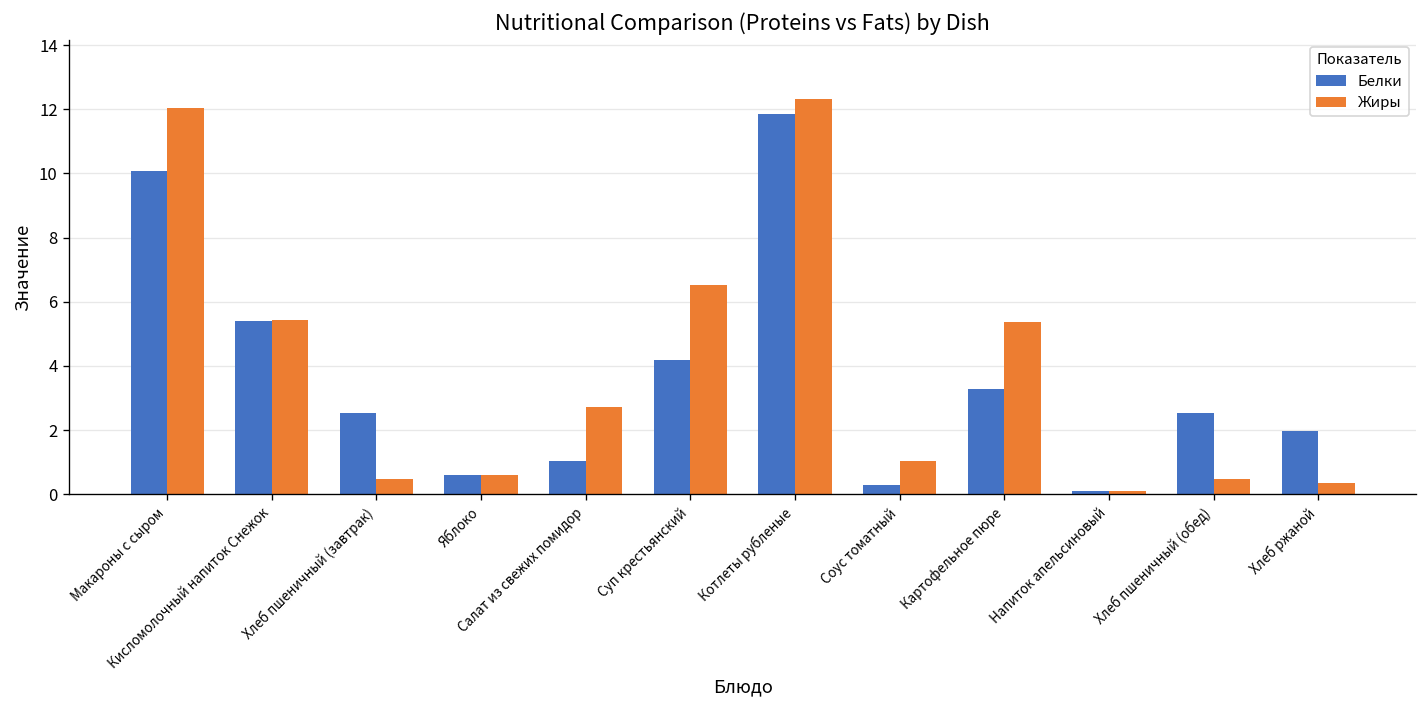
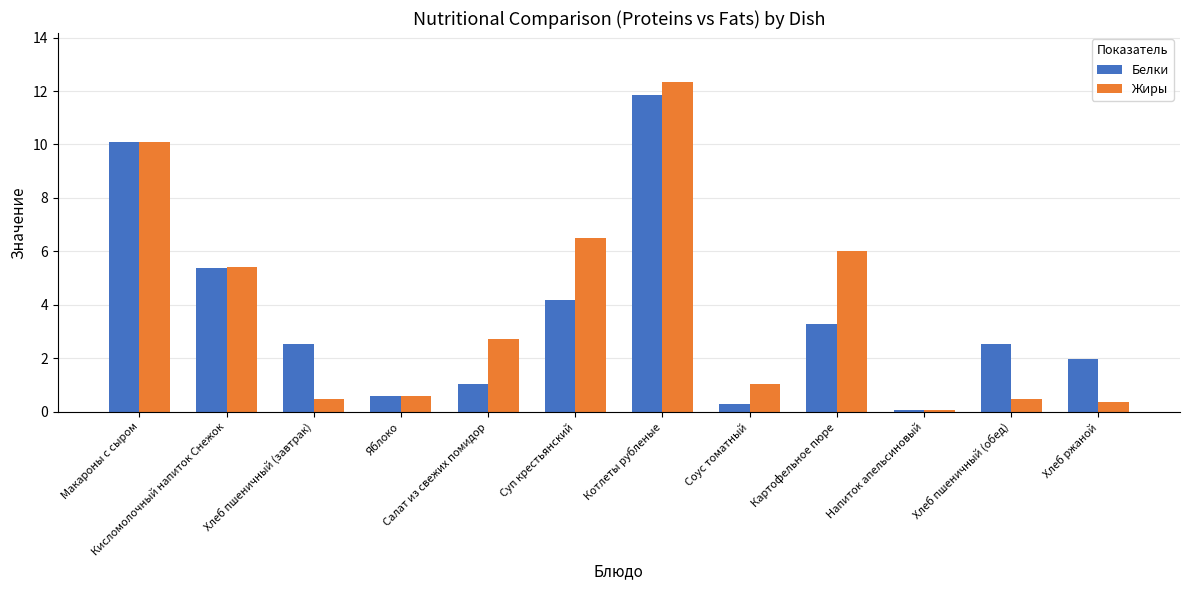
Жиры, Макароны с сыром: 12.0 -> 10.1
Жиры, Картофельное пюре: 5.4 -> 6.0
